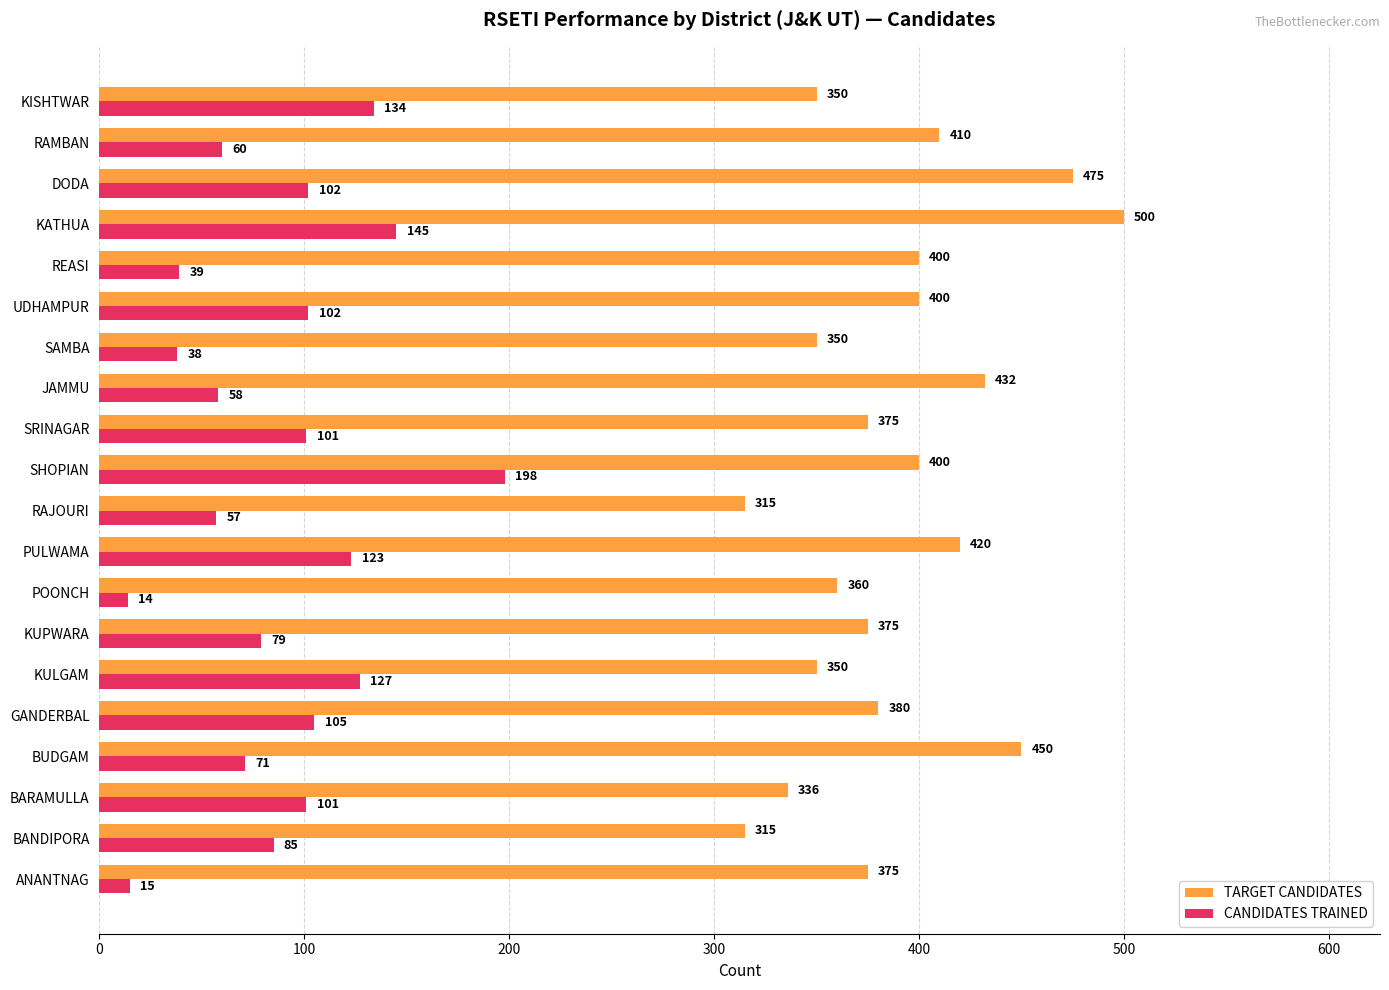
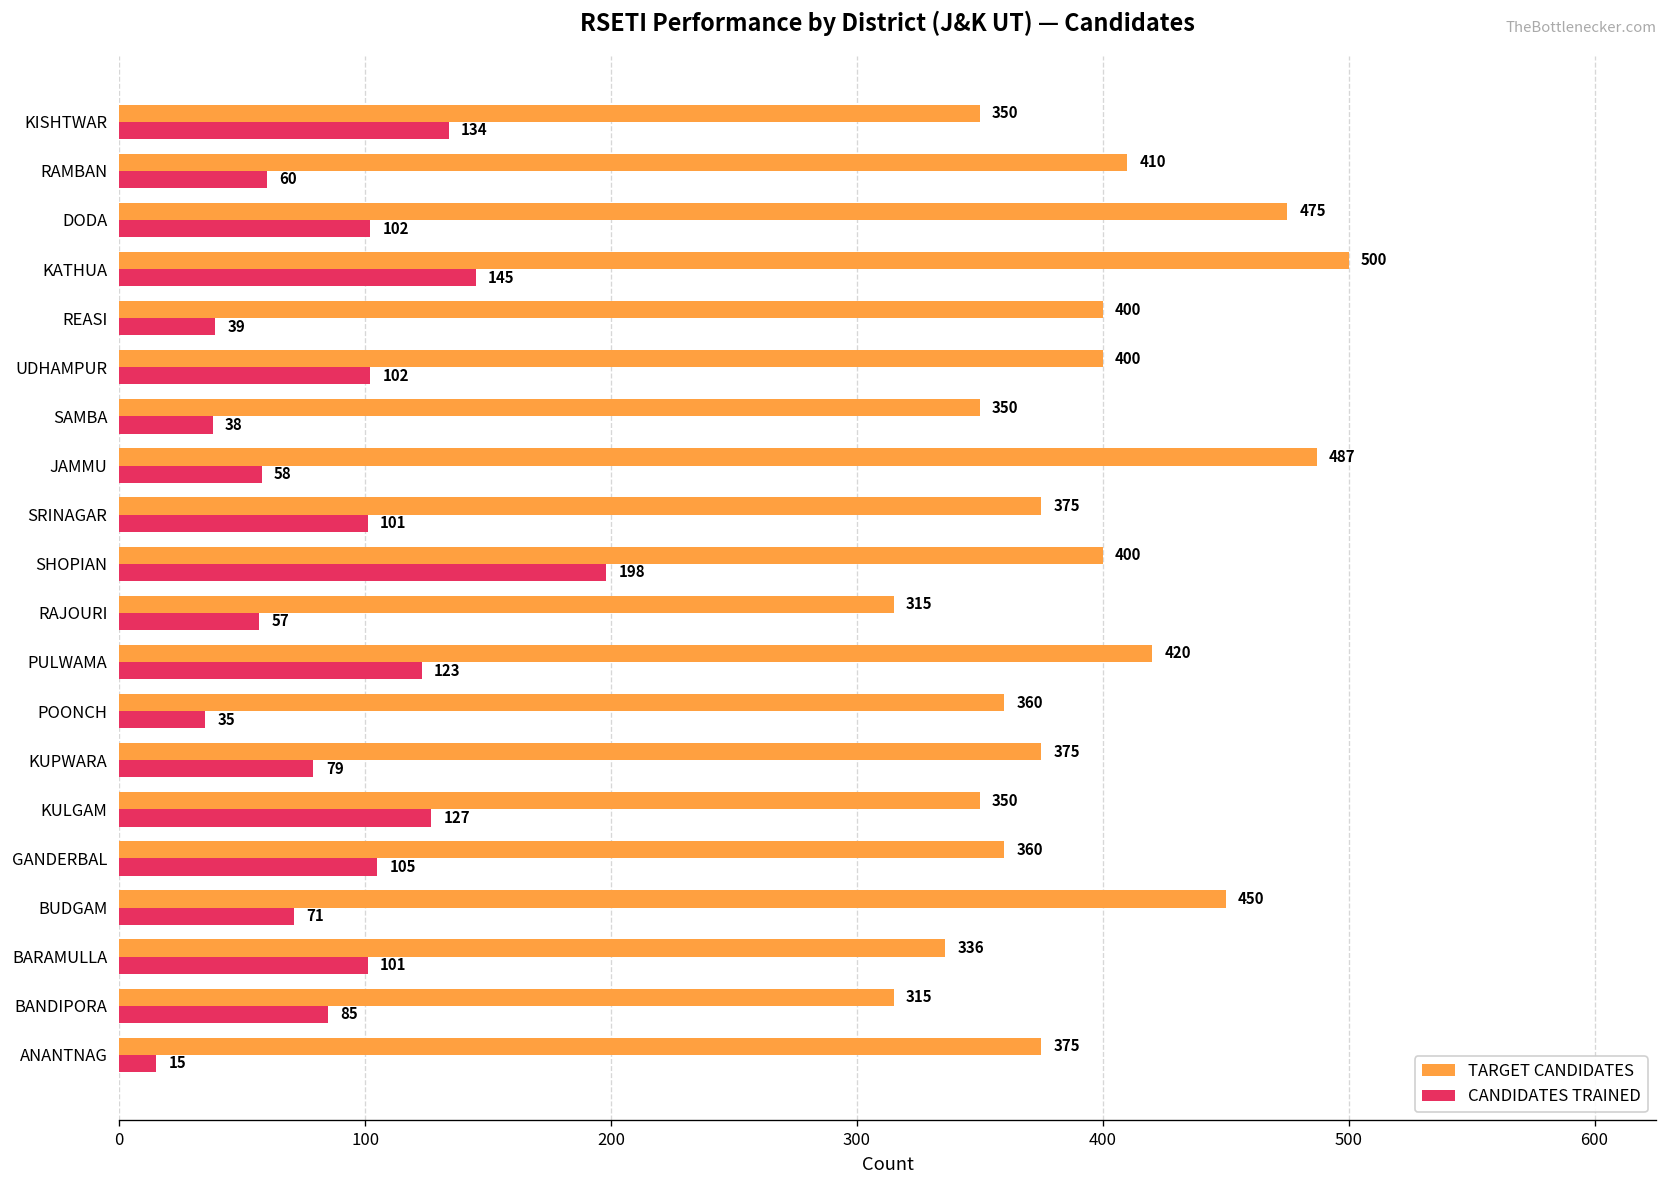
TARGET CANDIDATES, JAMMU: 432 -> 487
CANDIDATES TRAINED, POONCH: 14 -> 35
TARGET CANDIDATES, GANDERBAL: 380 -> 360
